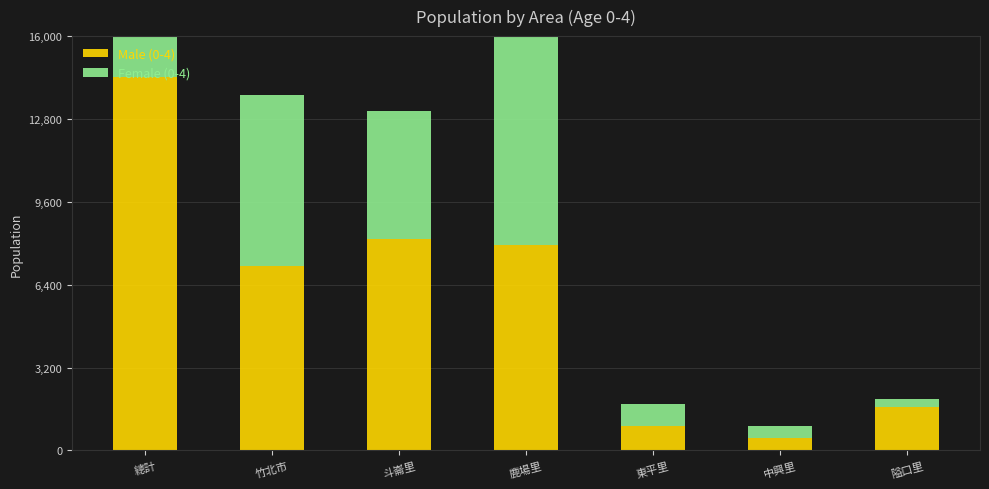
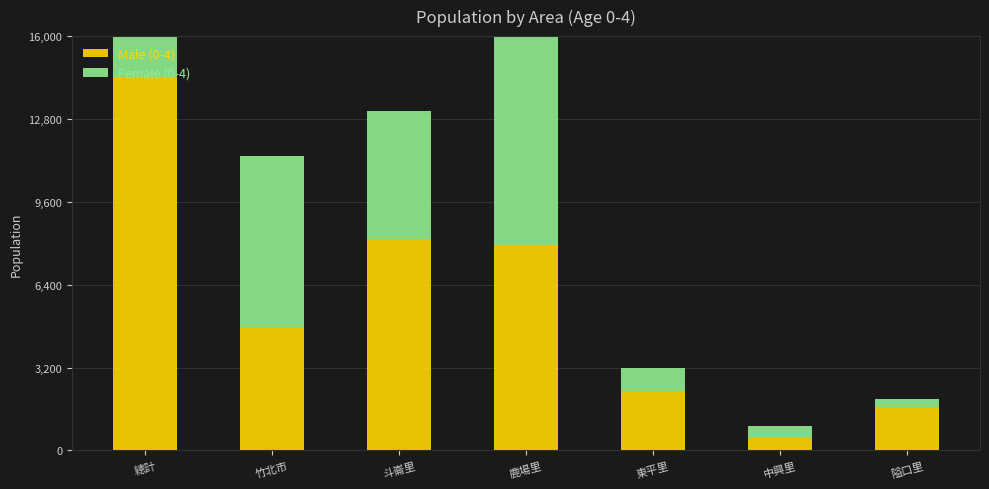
Male (0-4), 竹北市: 7,100 -> 4,800
Male (0-4), 東平里: 900 -> 2,300
